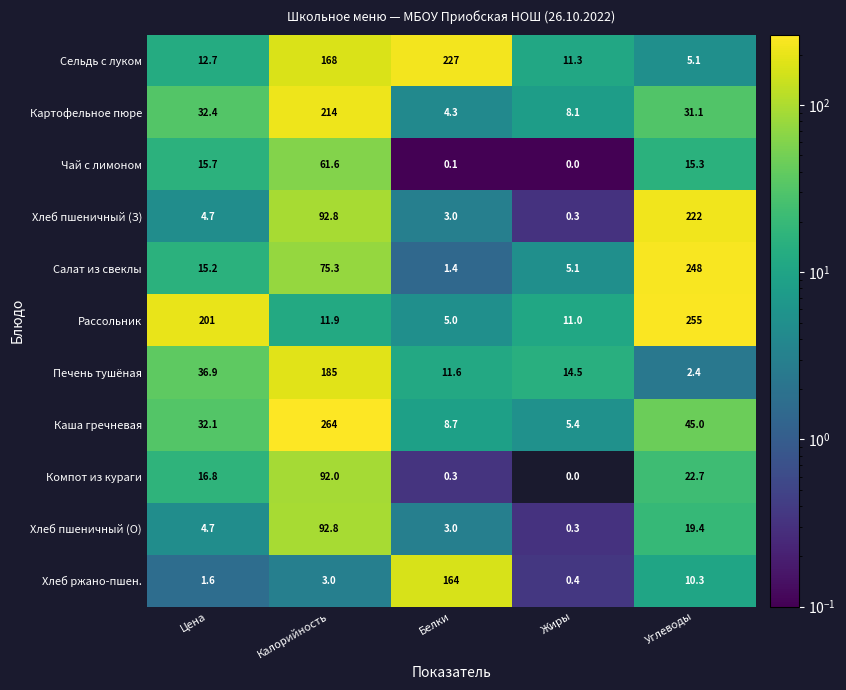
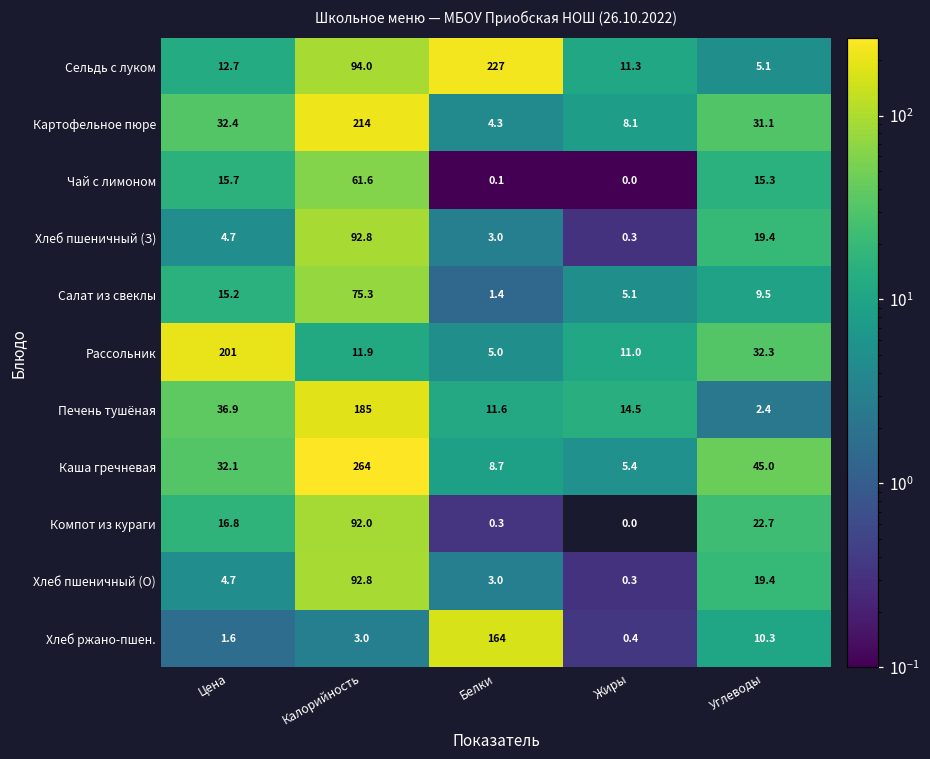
Сельдь с луком, Калорийность: 168 -> 94.0
Хлеб пшеничный (З), Углеводы: 222 -> 19.4
Салат из свеклы, Углеводы: 248 -> 9.5
Рассольник, Углеводы: 255 -> 32.3
